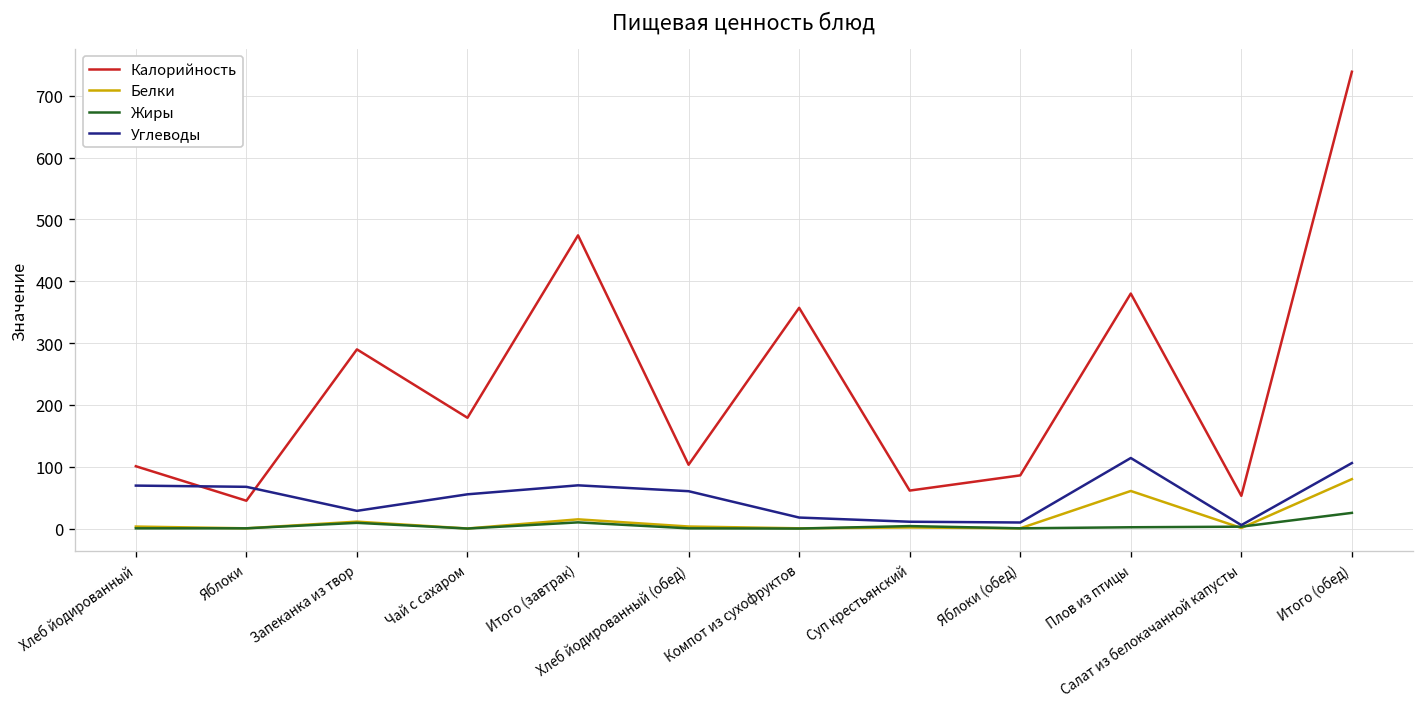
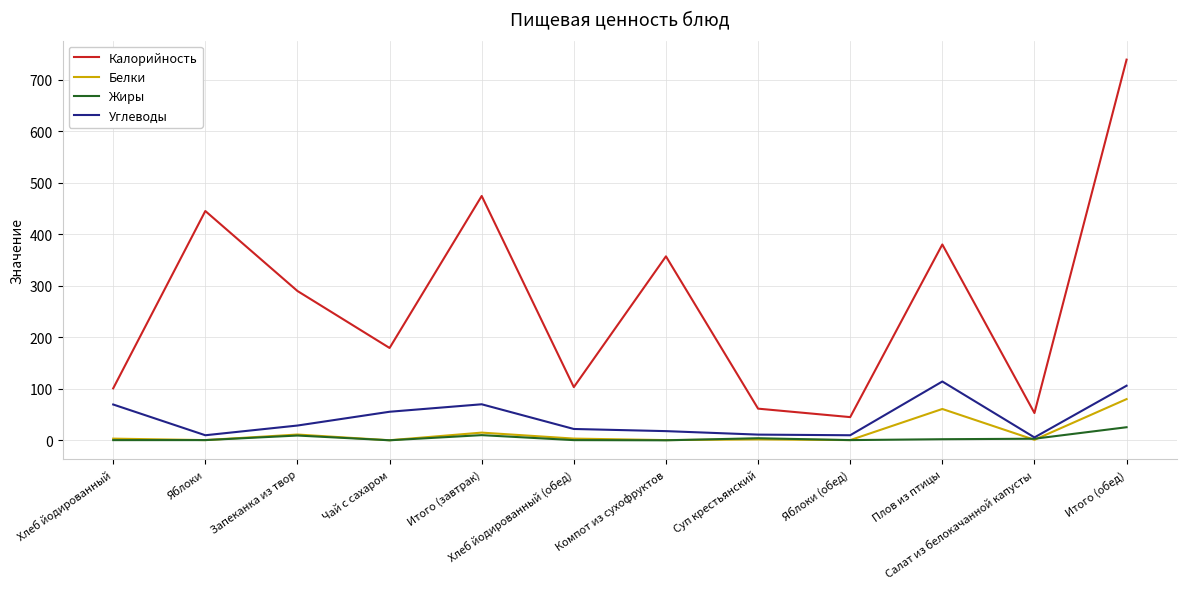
Калорийность, Яблоки: 50 -> 450
Углеводы, Яблоки: 70 -> 10
Углеводы, Хлеб йодированный (обед): 60 -> 20
Калорийность, Яблоки (обед): 90 -> 50
